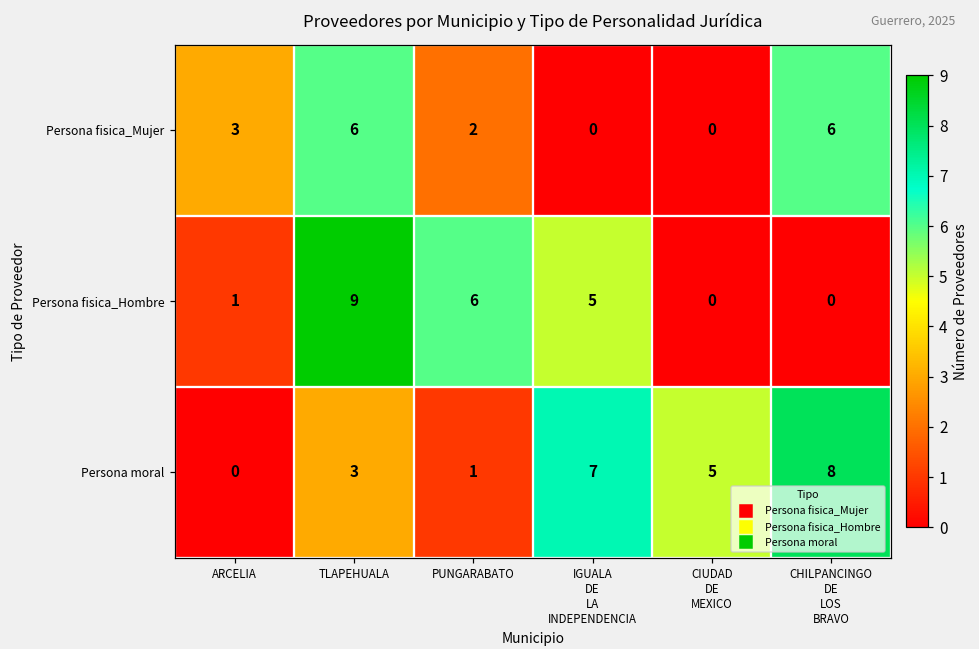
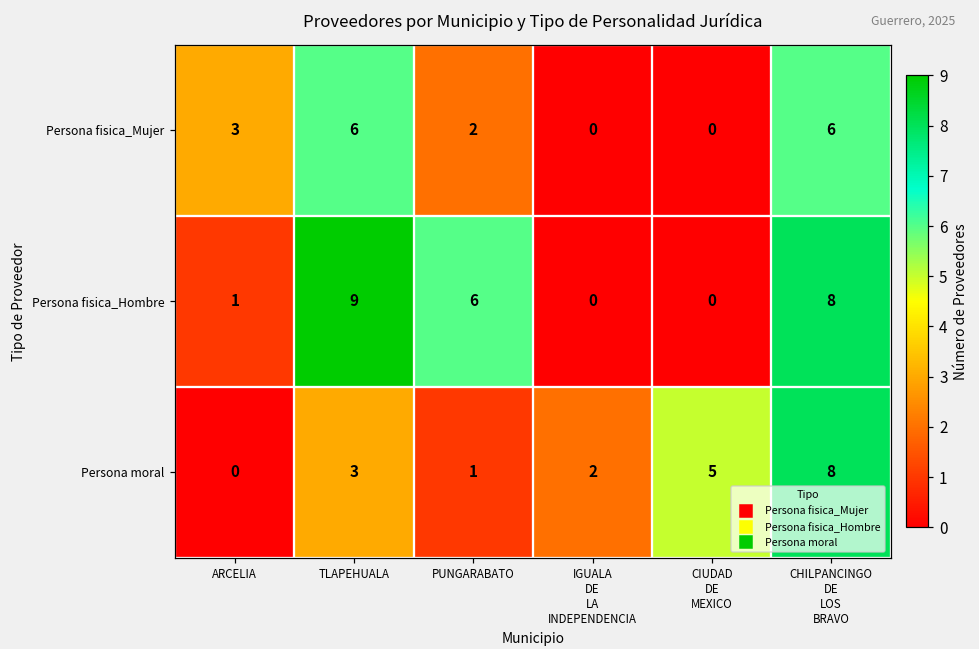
Persona fisica_Hombre, IGUALA DE LA INDEPENDENCIA: 5 -> 0
Persona fisica_Hombre, CHILPANCINGO DE LOS BRAVO: 0 -> 8
Persona moral, IGUALA DE LA INDEPENDENCIA: 7 -> 2
